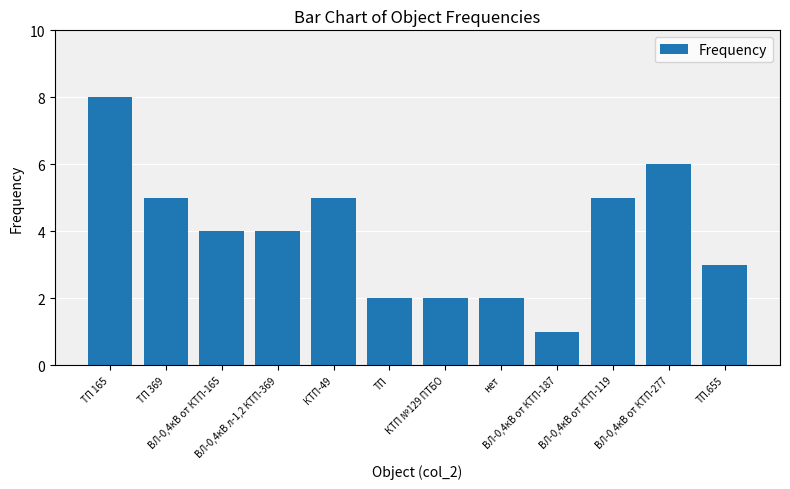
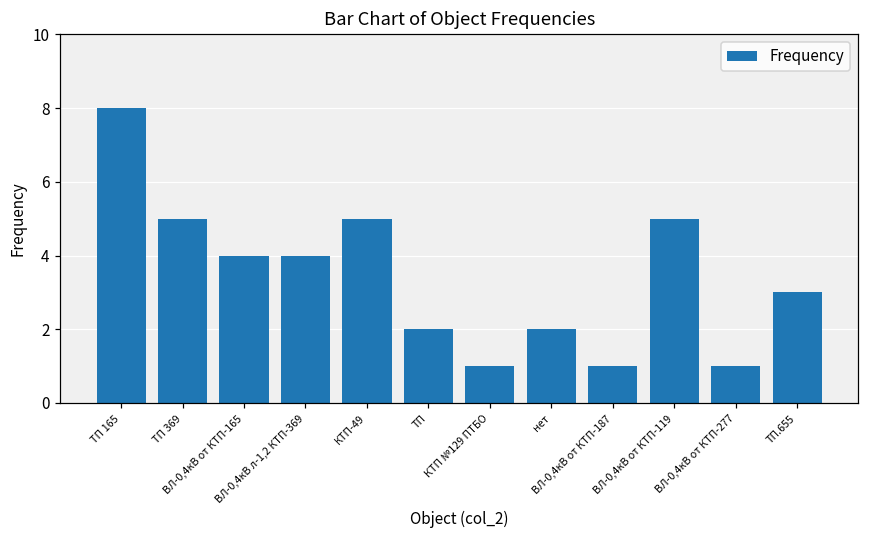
КТП №129 ПТБО: 2 -> 1
ВЛ-0,4кВ от КТП-277: 6 -> 1
